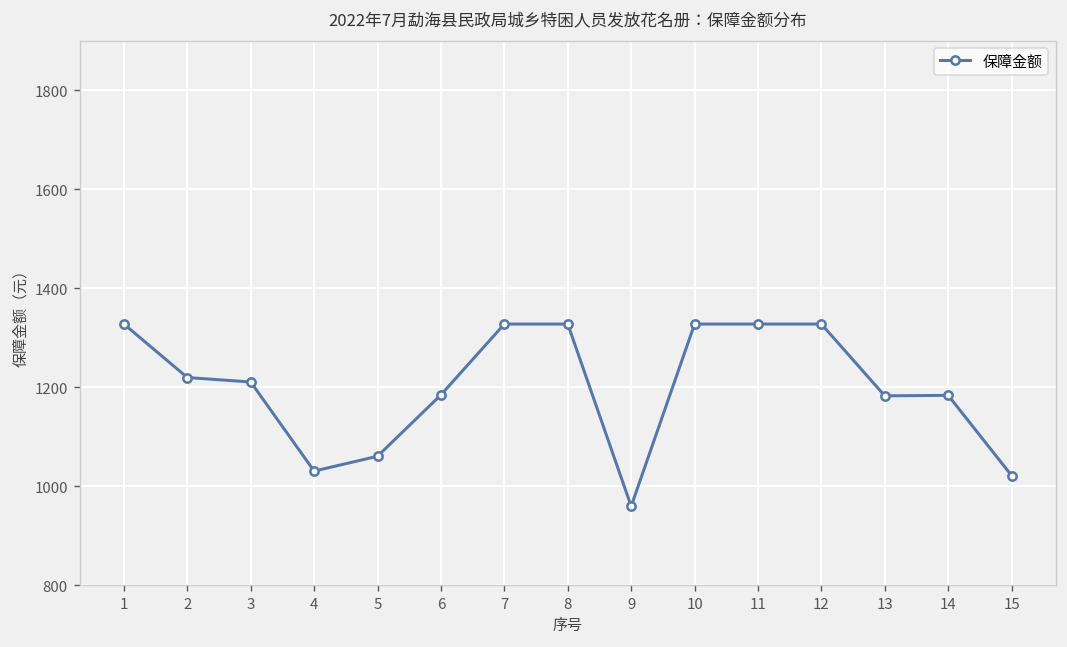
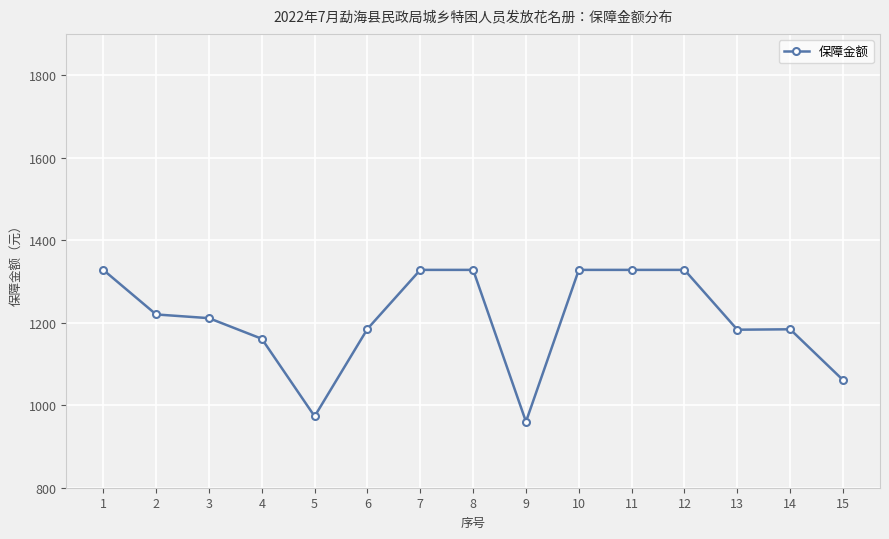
4: 1030 -> 1160
5: 1060 -> 970
15: 1020 -> 1060
